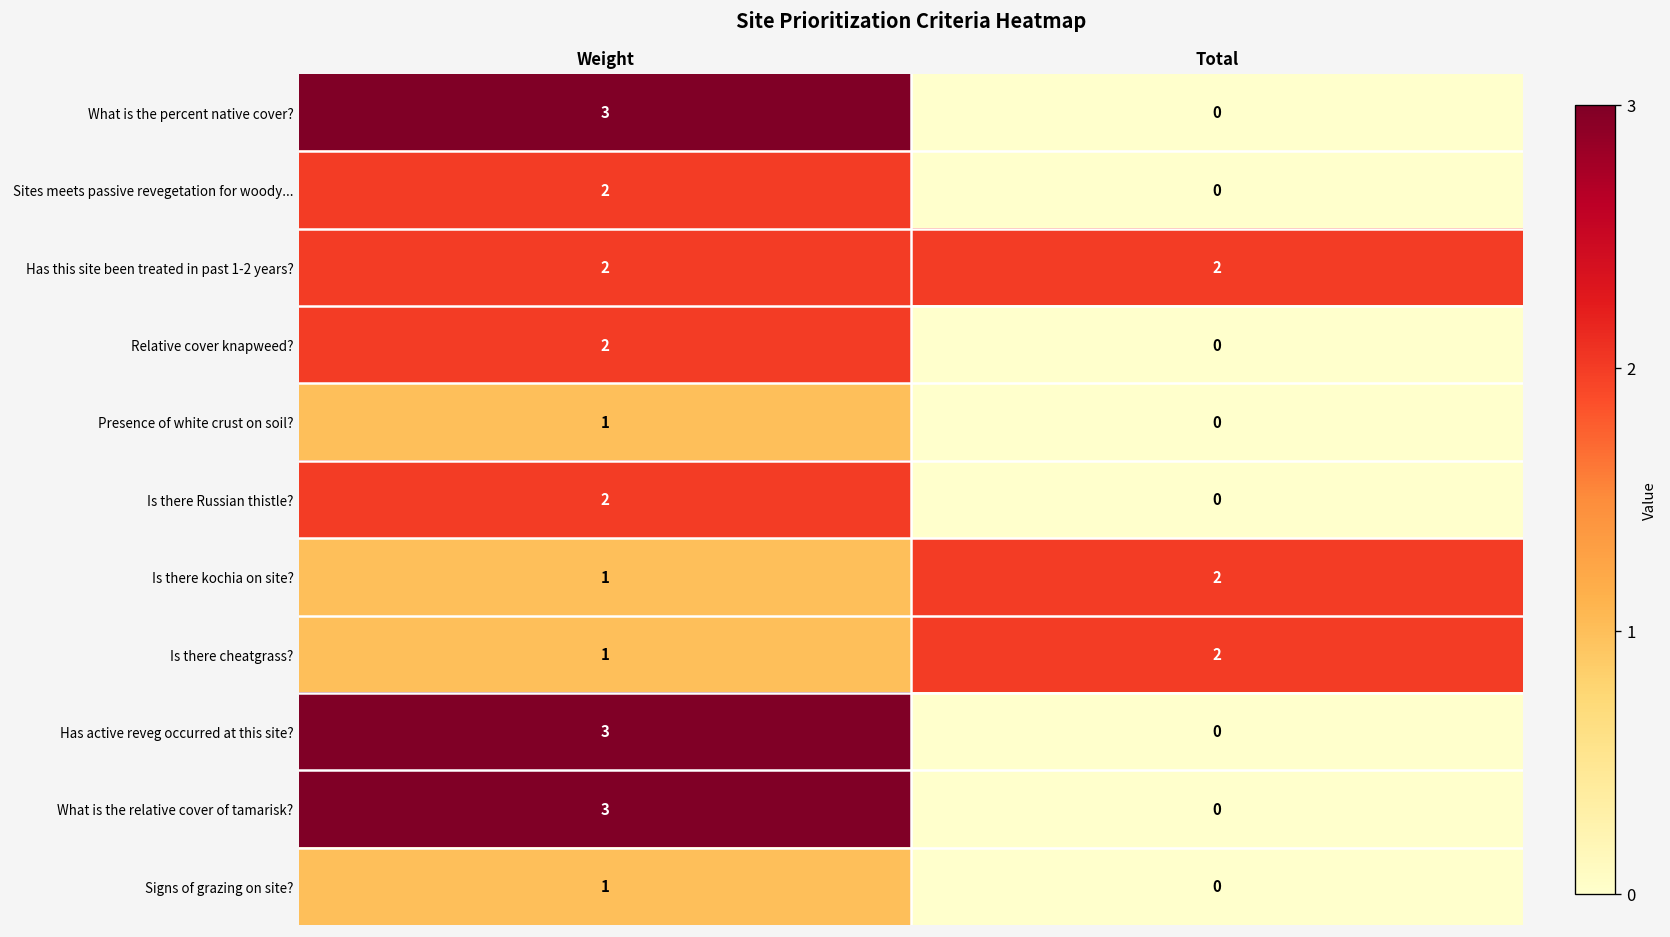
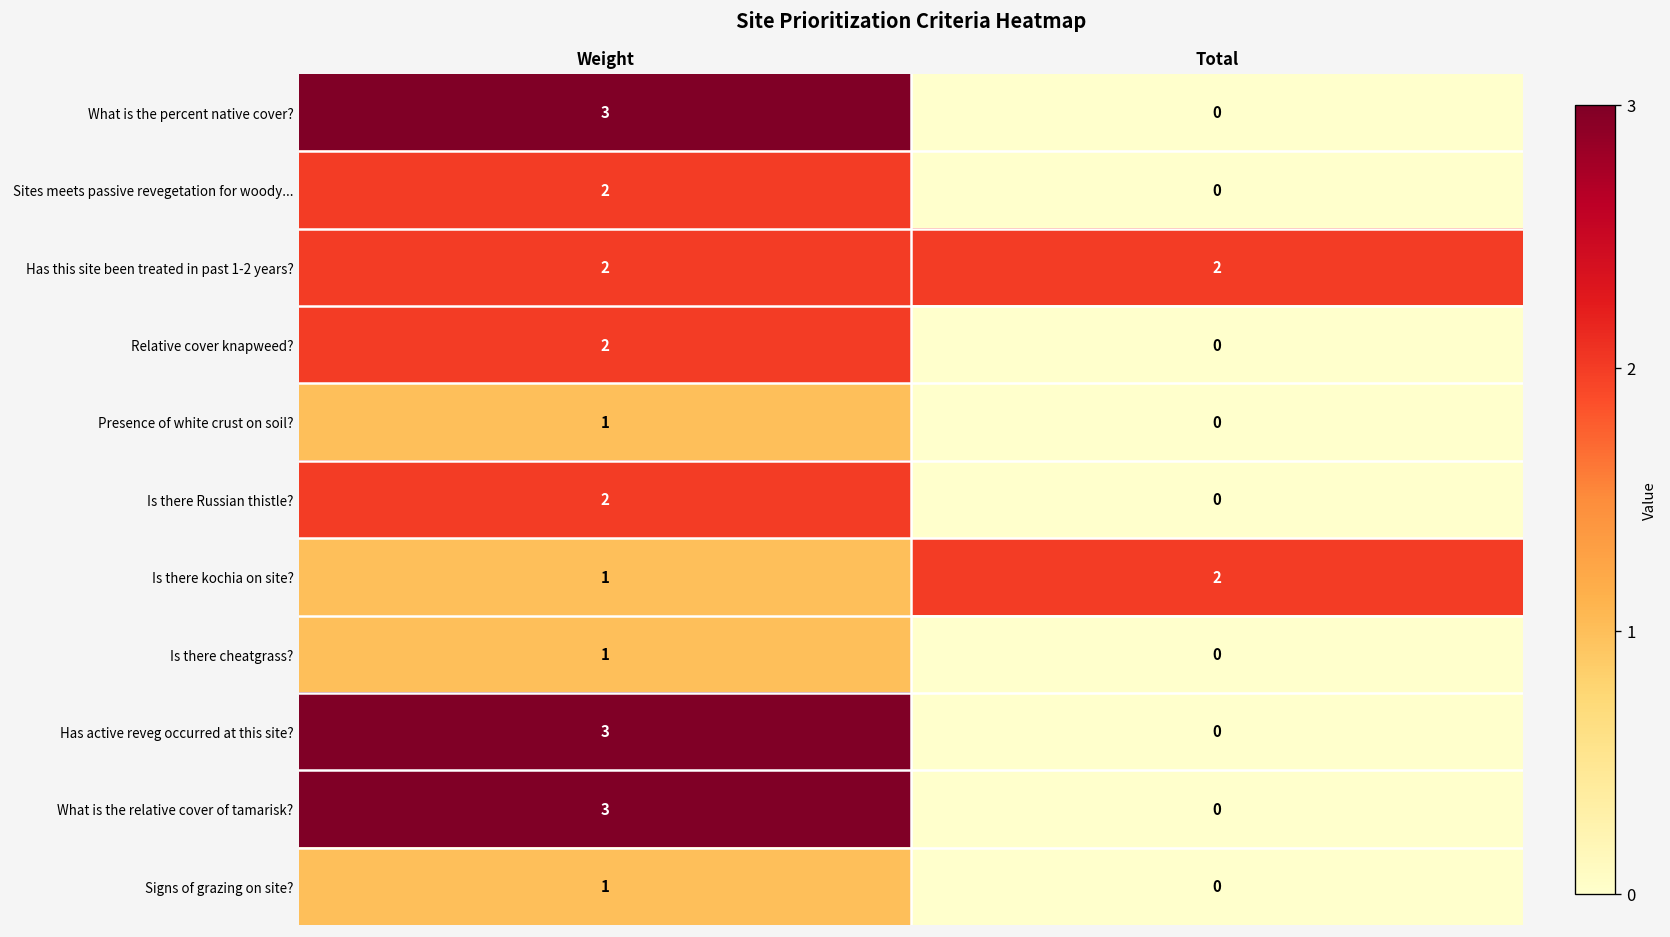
Is there cheatgrass?, Total: 2 -> 0
